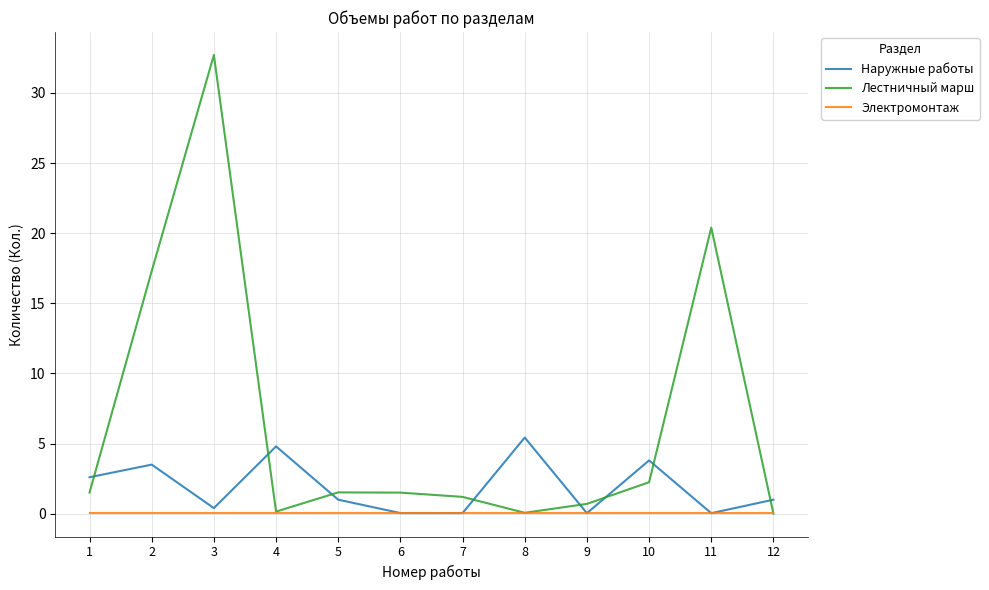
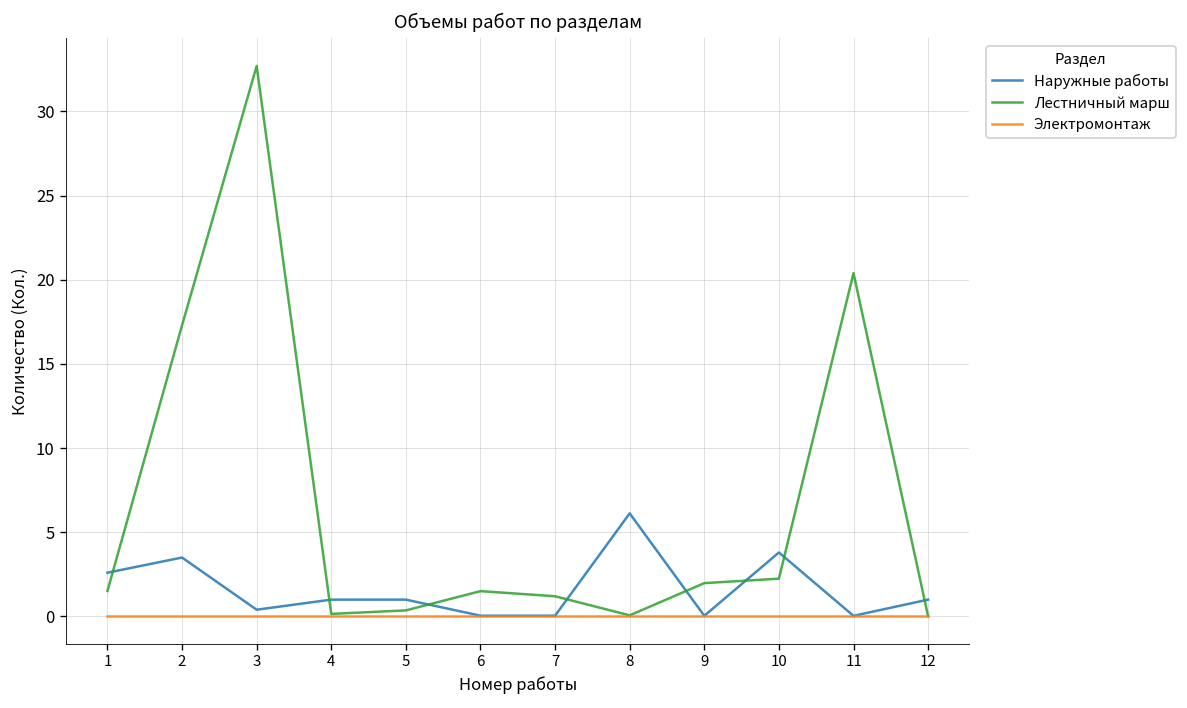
Наружные работы, 4: 4.8 -> 1.0
Лестничный марш, 5: 1.5 -> 0.4
Наружные работы, 8: 5.4 -> 6.1
Лестничный марш, 9: 0.7 -> 2.0
